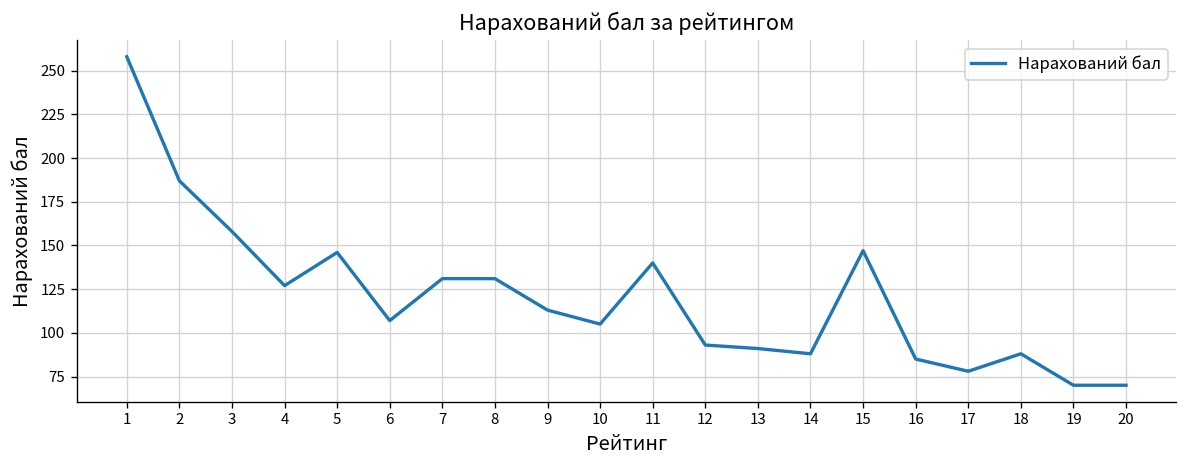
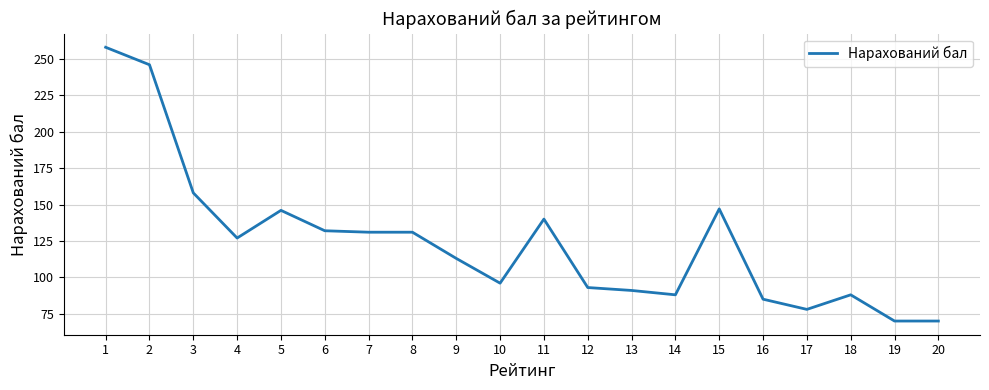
2: 187 -> 246
6: 107 -> 132
10: 105 -> 96
